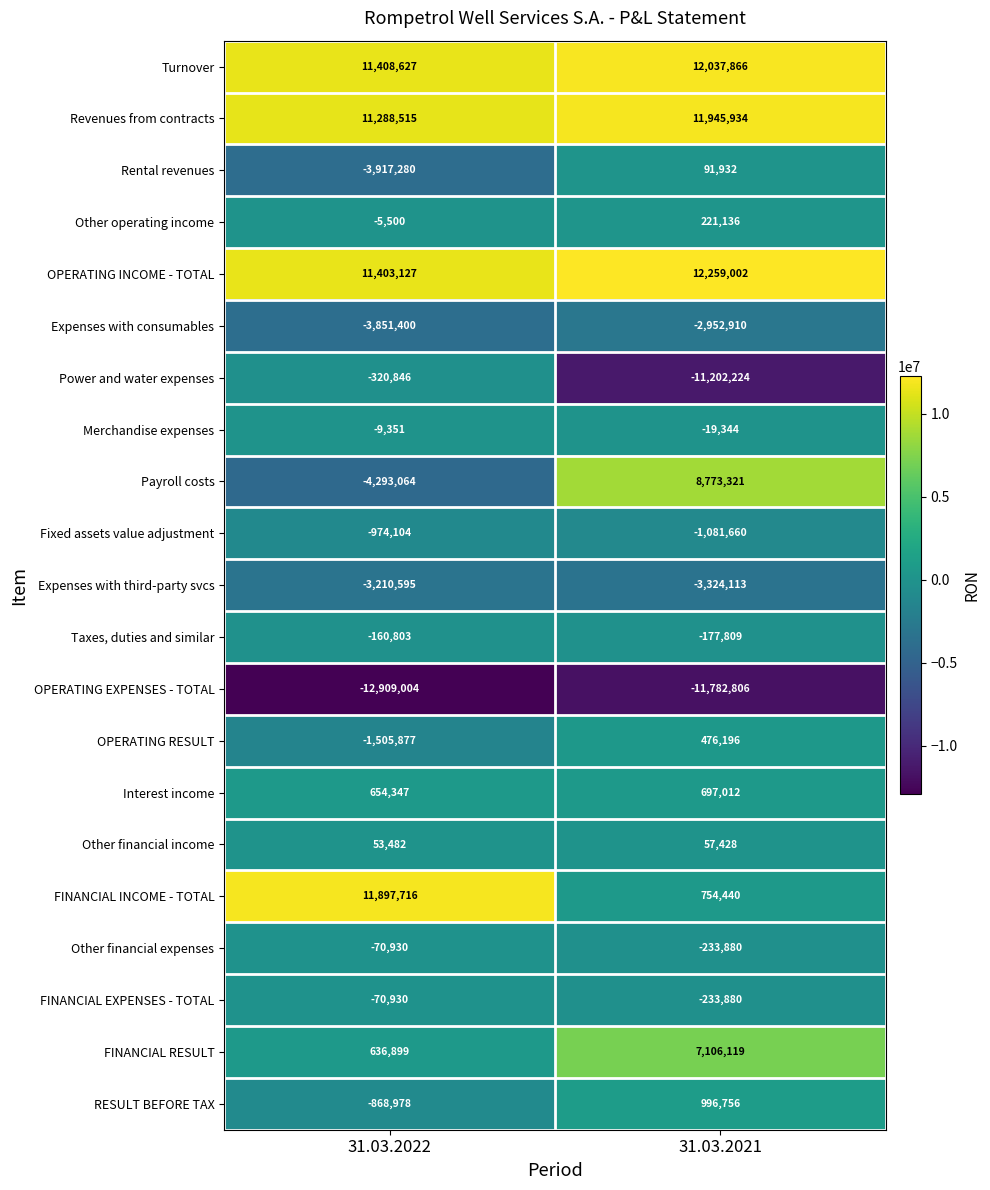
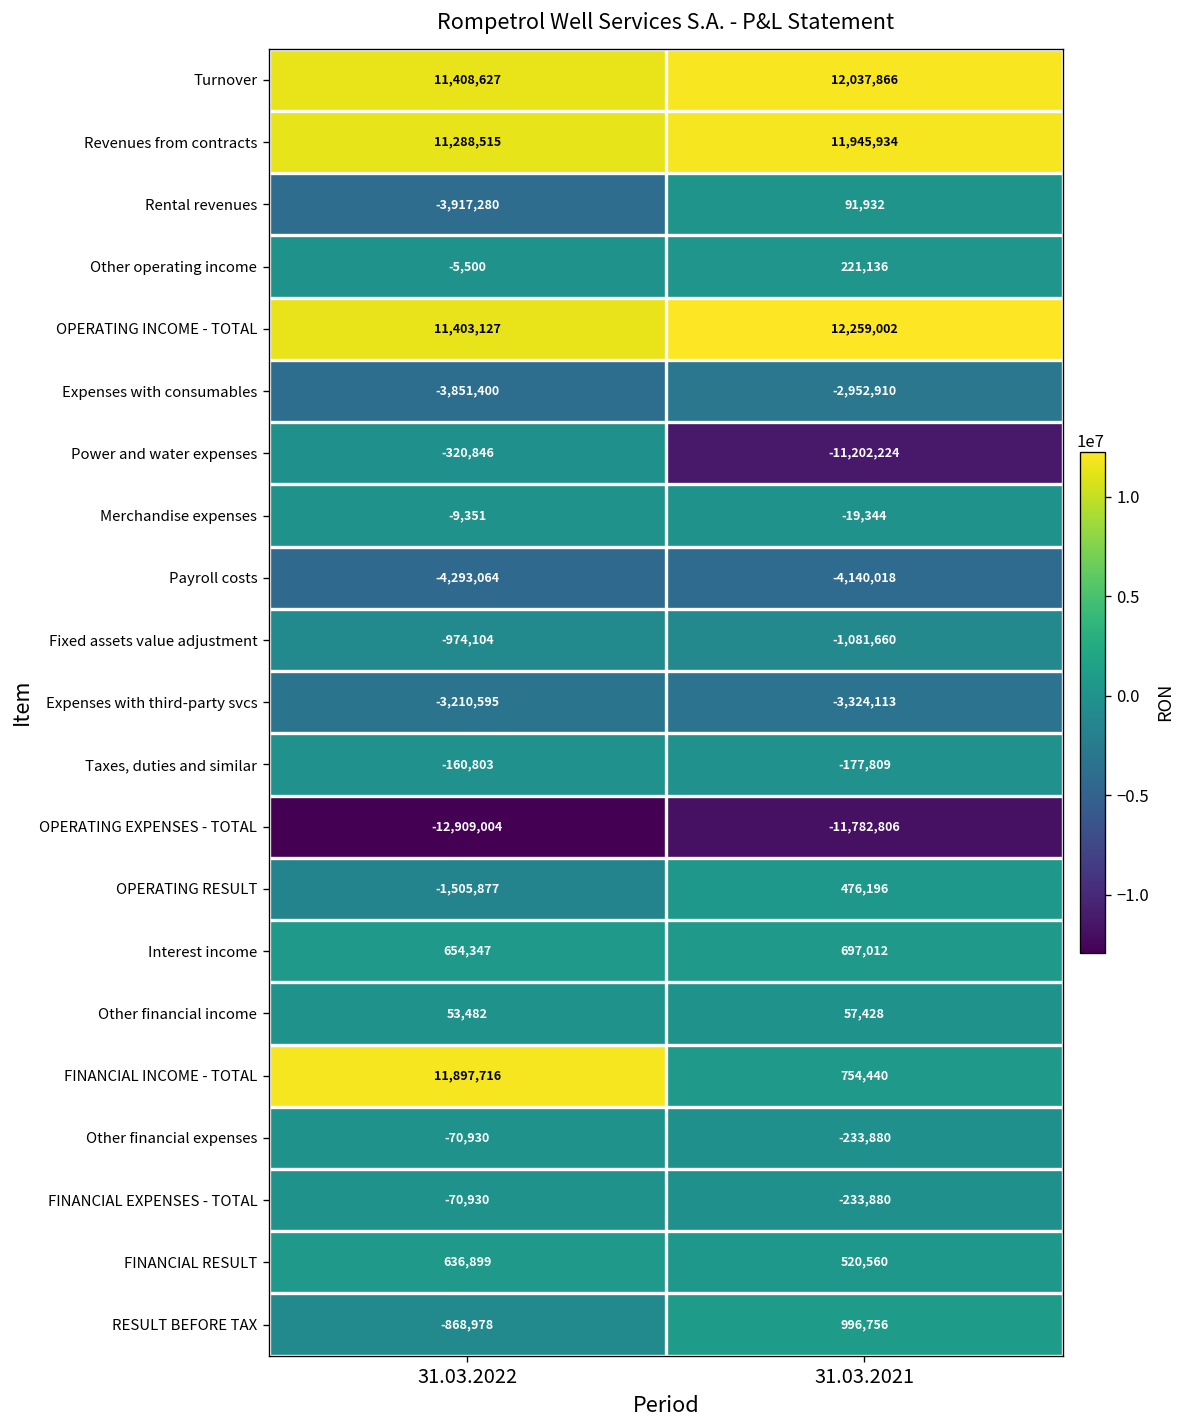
Payroll costs, 31.03.2021: 8,773,321 -> -4,140,018
FINANCIAL RESULT, 31.03.2021: 7,106,119 -> 520,560
